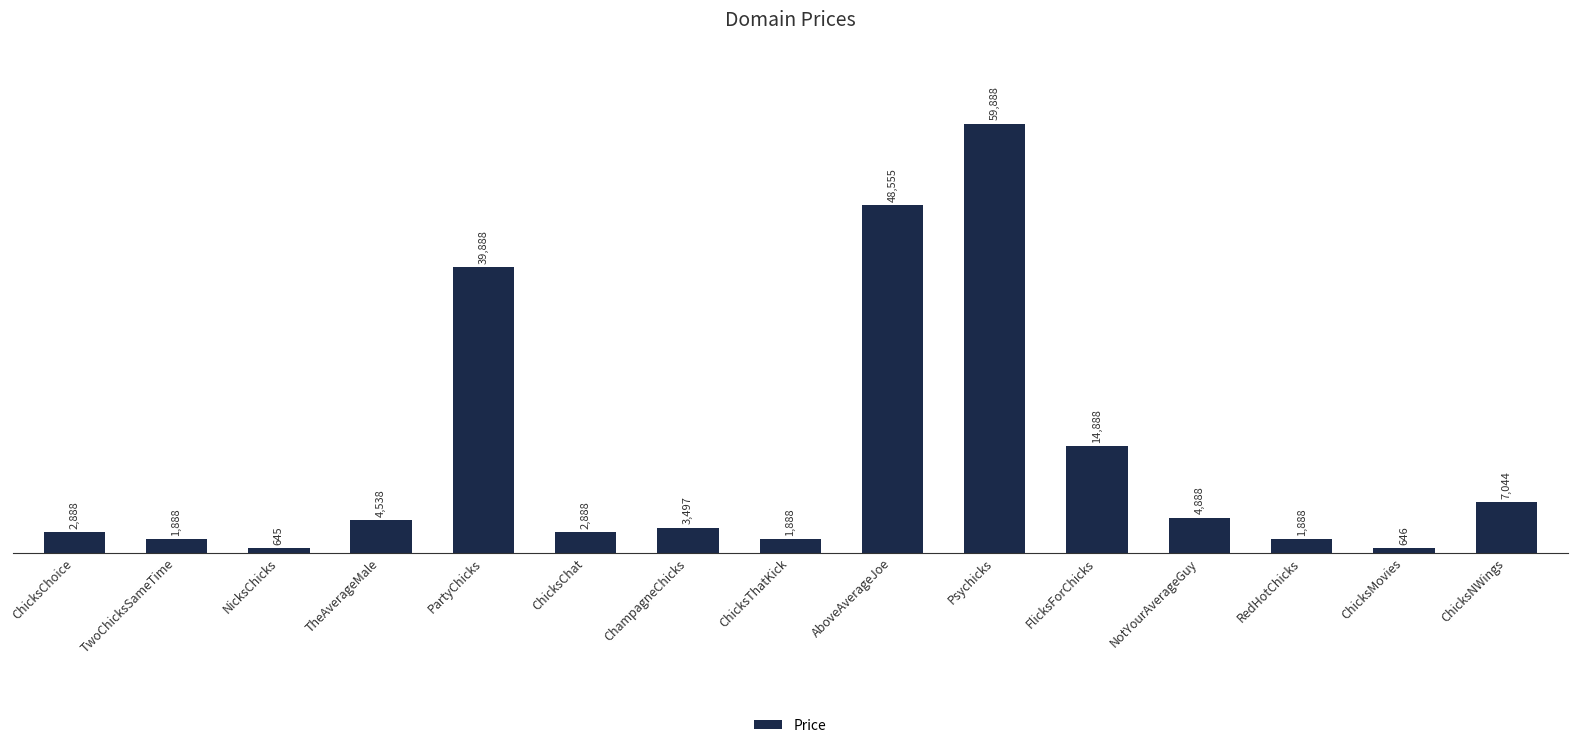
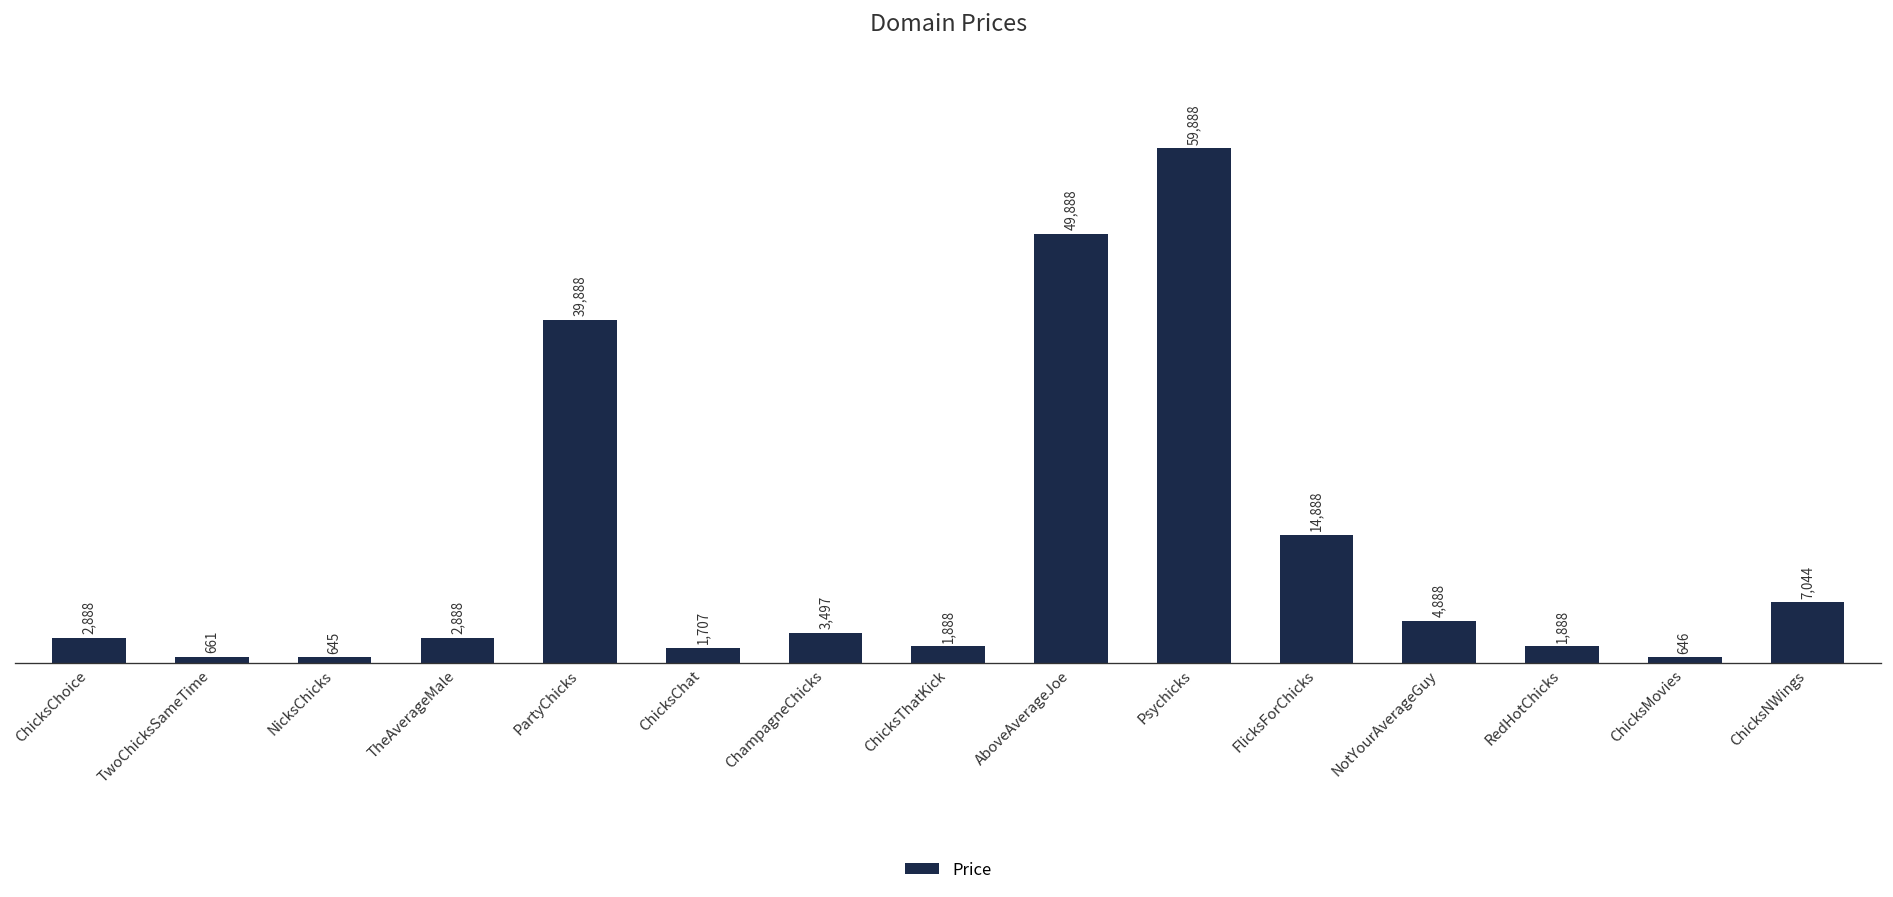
TwoChicksSameTime: 1,888 -> 661
TheAverageMale: 4,538 -> 2,888
ChicksChat: 2,888 -> 1,707
AboveAverageJoe: 48,555 -> 49,888
